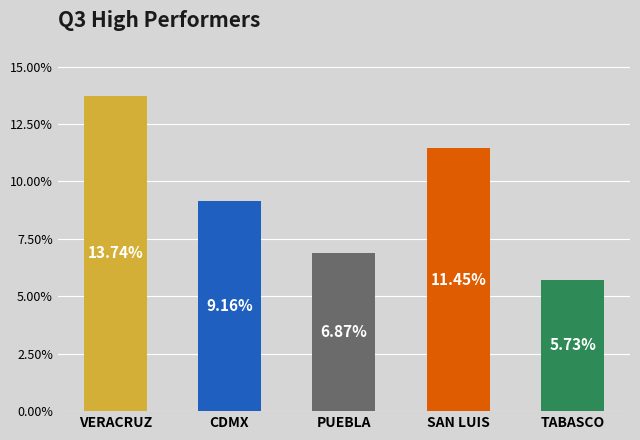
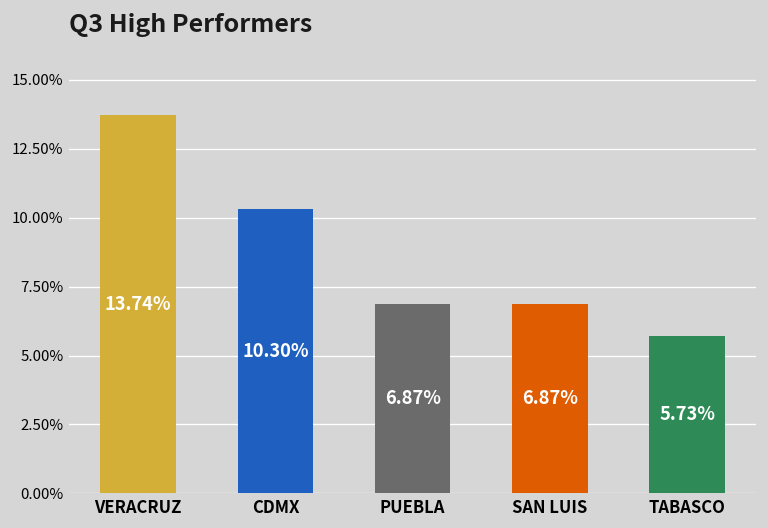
CDMX: 9.16% -> 10.30%
SAN LUIS: 11.45% -> 6.87%
